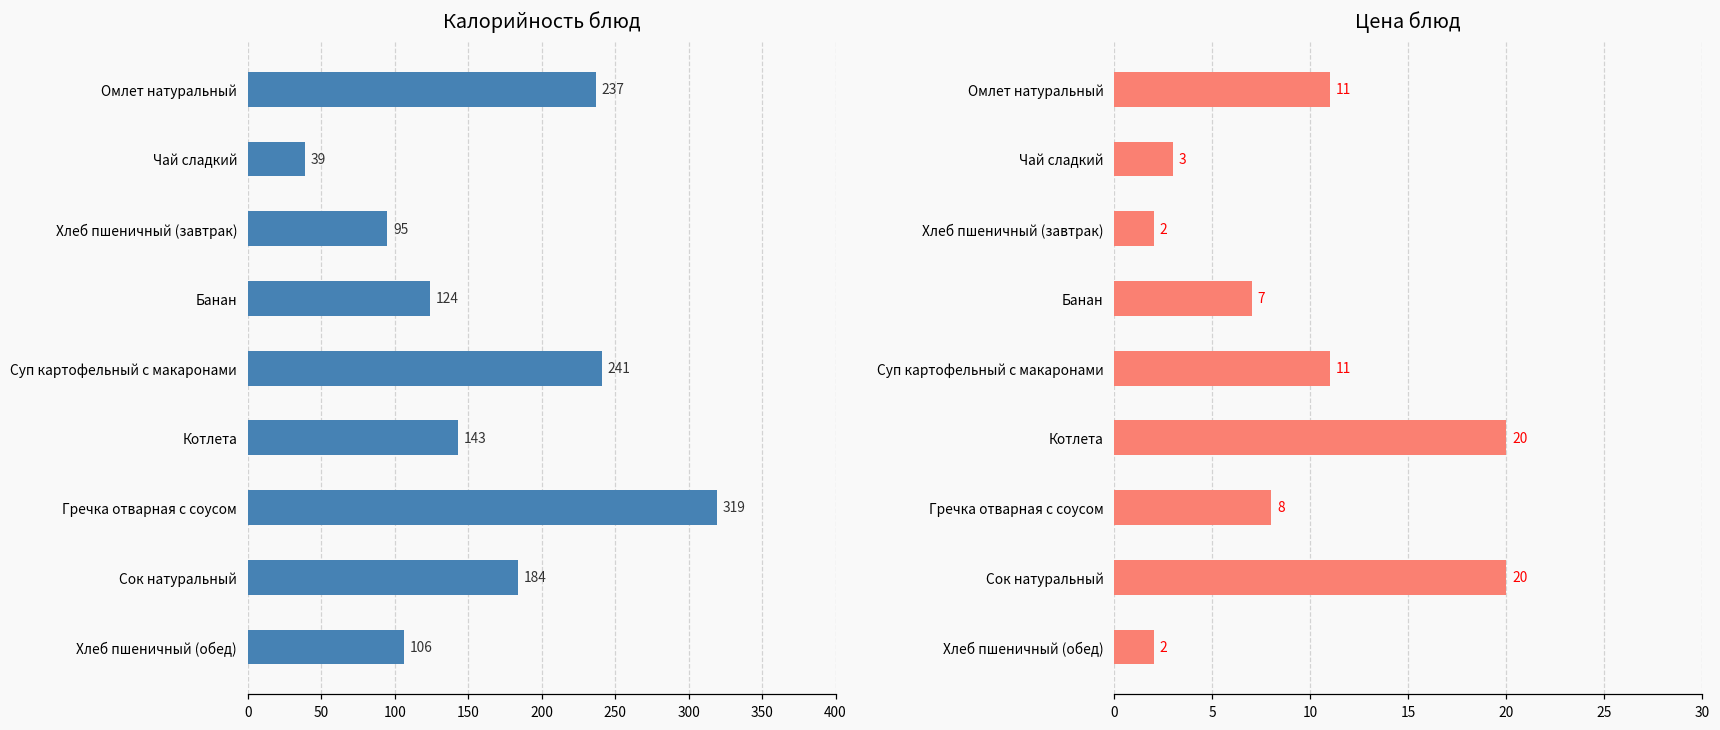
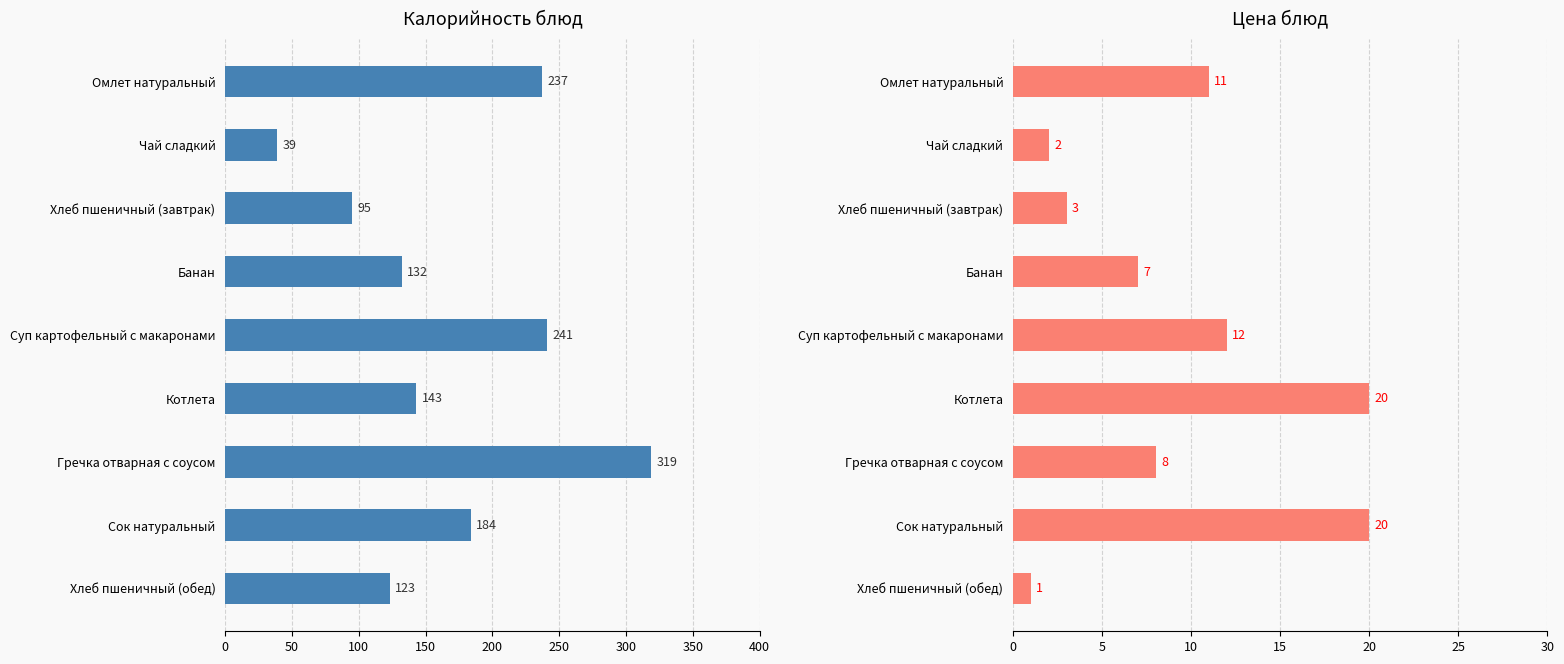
Калорийность блюд, Банан: 124 -> 132
Калорийность блюд, Хлеб пшеничный (обед): 106 -> 123
Цена блюд, Чай сладкий: 3 -> 2
Цена блюд, Хлеб пшеничный (завтрак): 2 -> 3
Цена блюд, Суп картофельный с макаронами: 11 -> 12
Цена блюд, Хлеб пшеничный (обед): 2 -> 1
